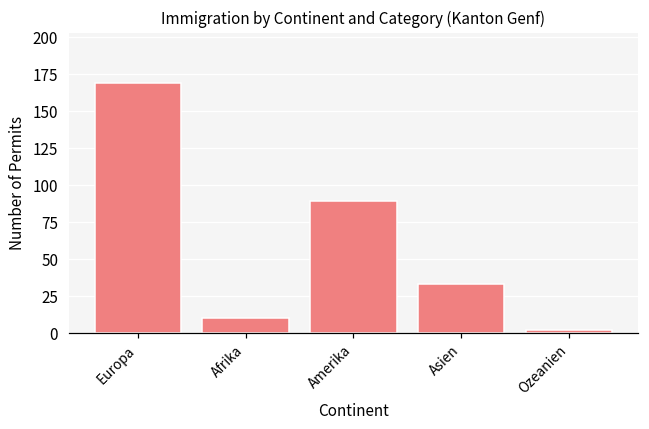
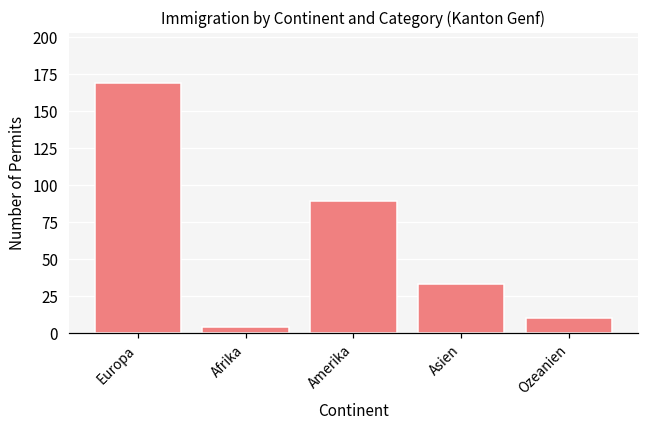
Afrika: 10 -> 4
Ozeanien: 2 -> 10
